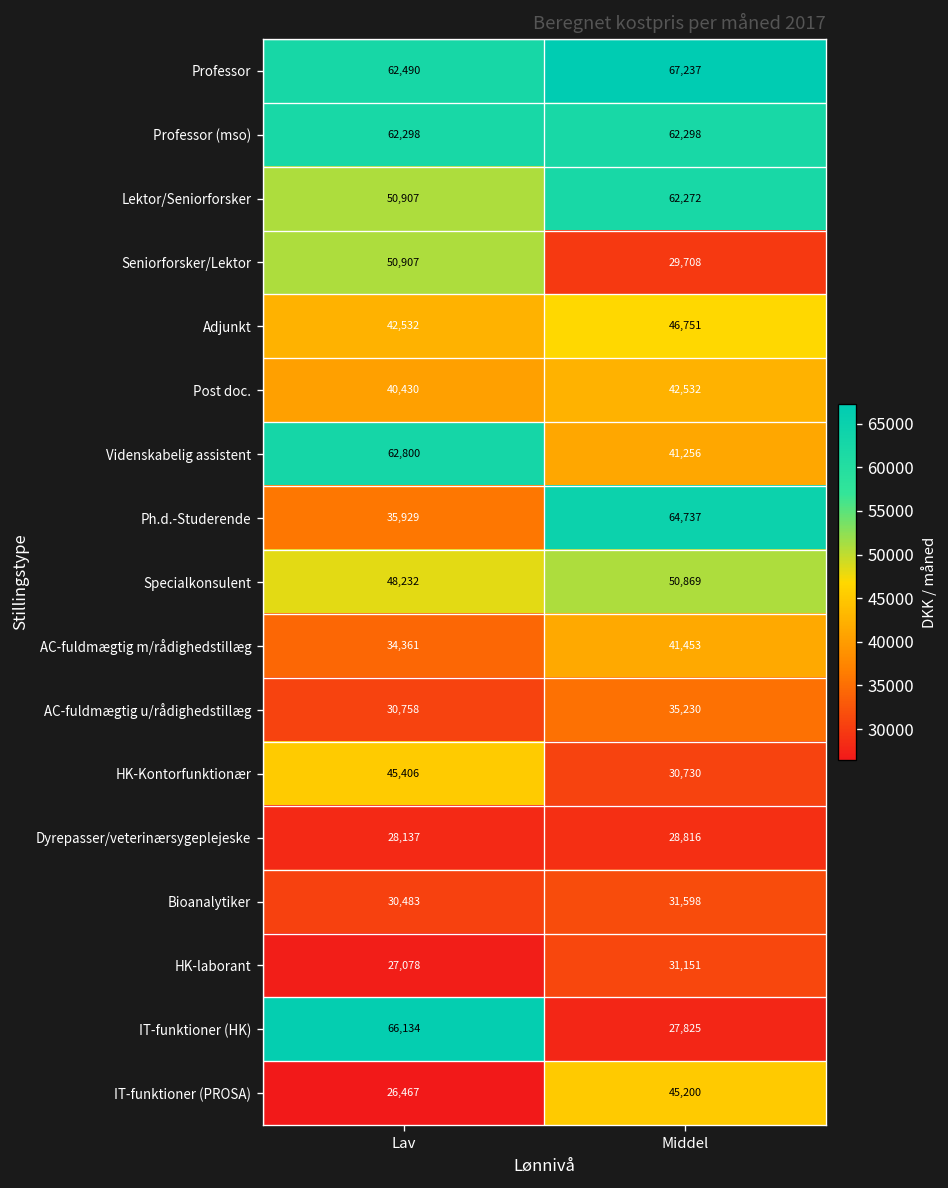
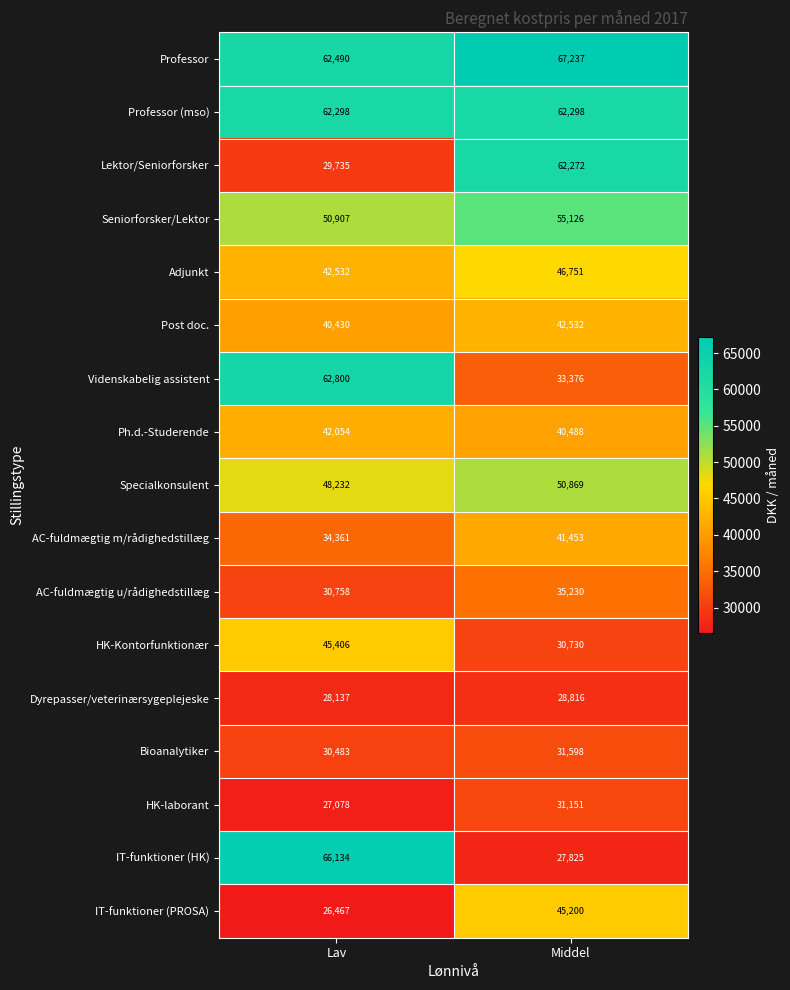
Lektor/Seniorforsker, Lav: 50,907 -> 29,735
Seniorforsker/Lektor, Middel: 29,708 -> 55,126
Videnskabelig assistent, Middel: 41,256 -> 33,376
Ph.d.-Studerende, Lav: 35,929 -> 42,054
Ph.d.-Studerende, Middel: 64,737 -> 40,488
